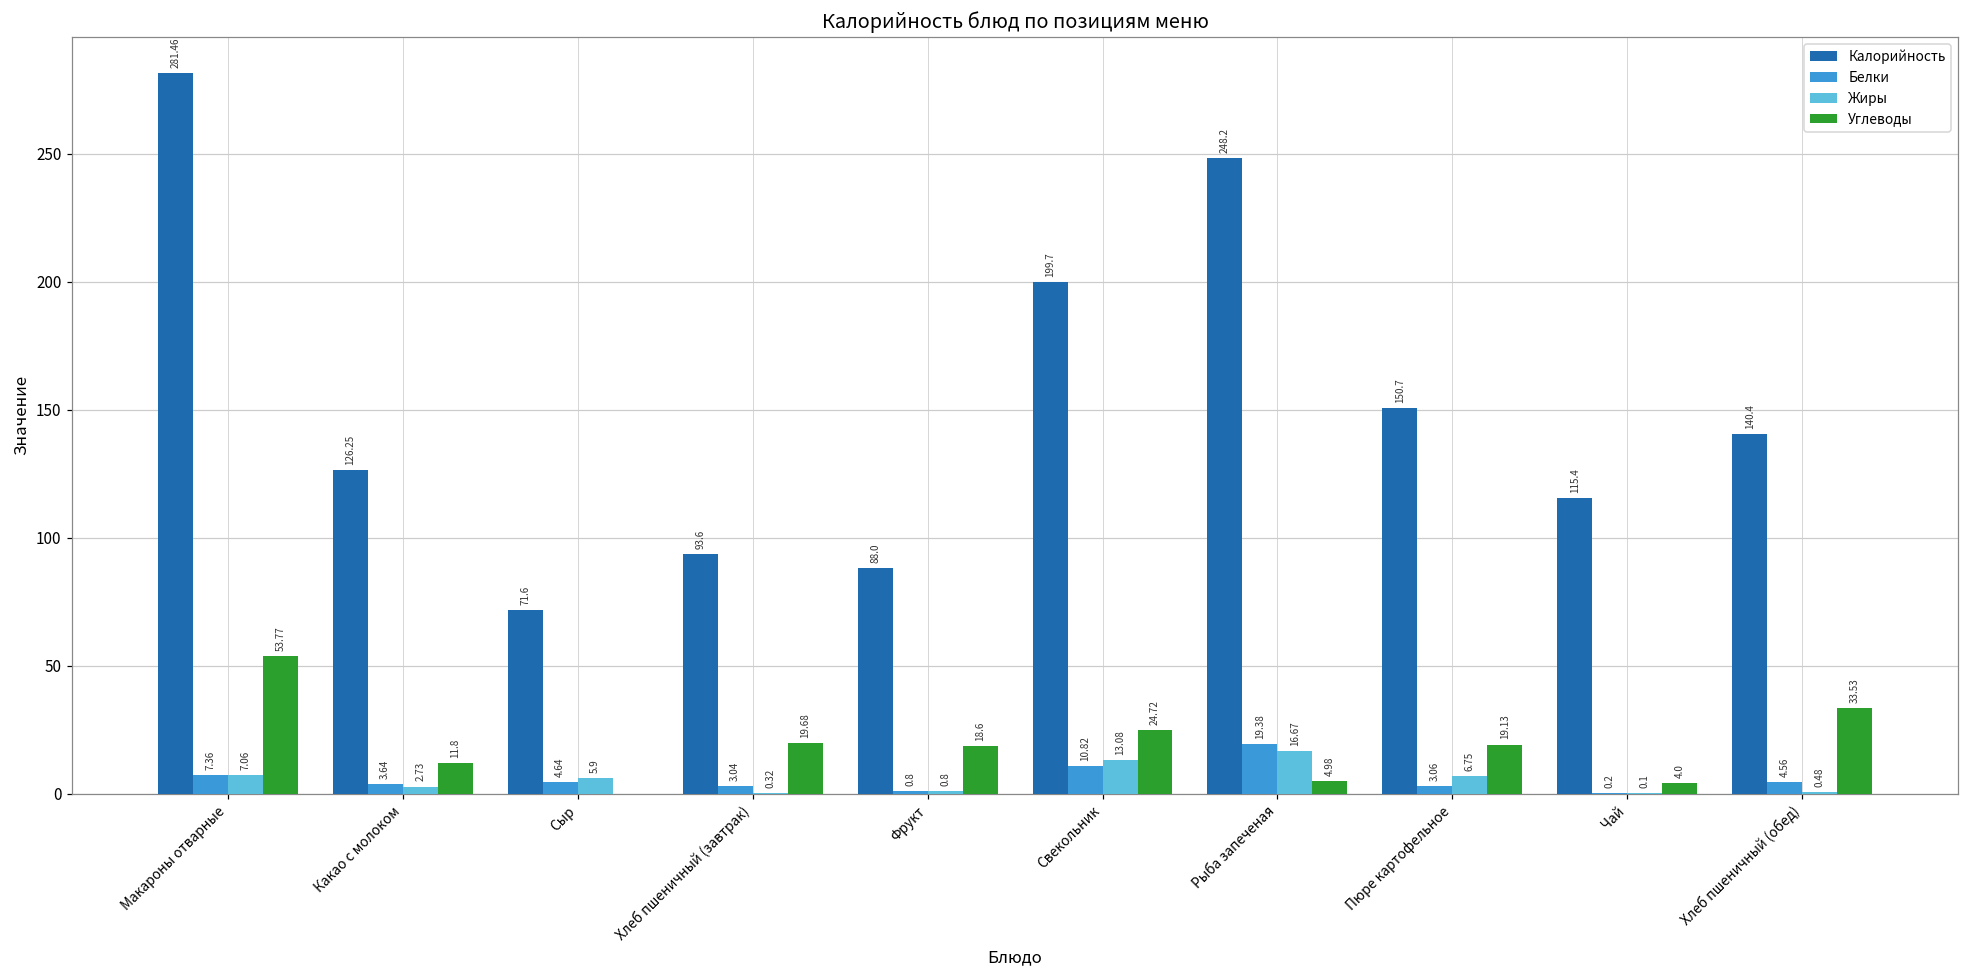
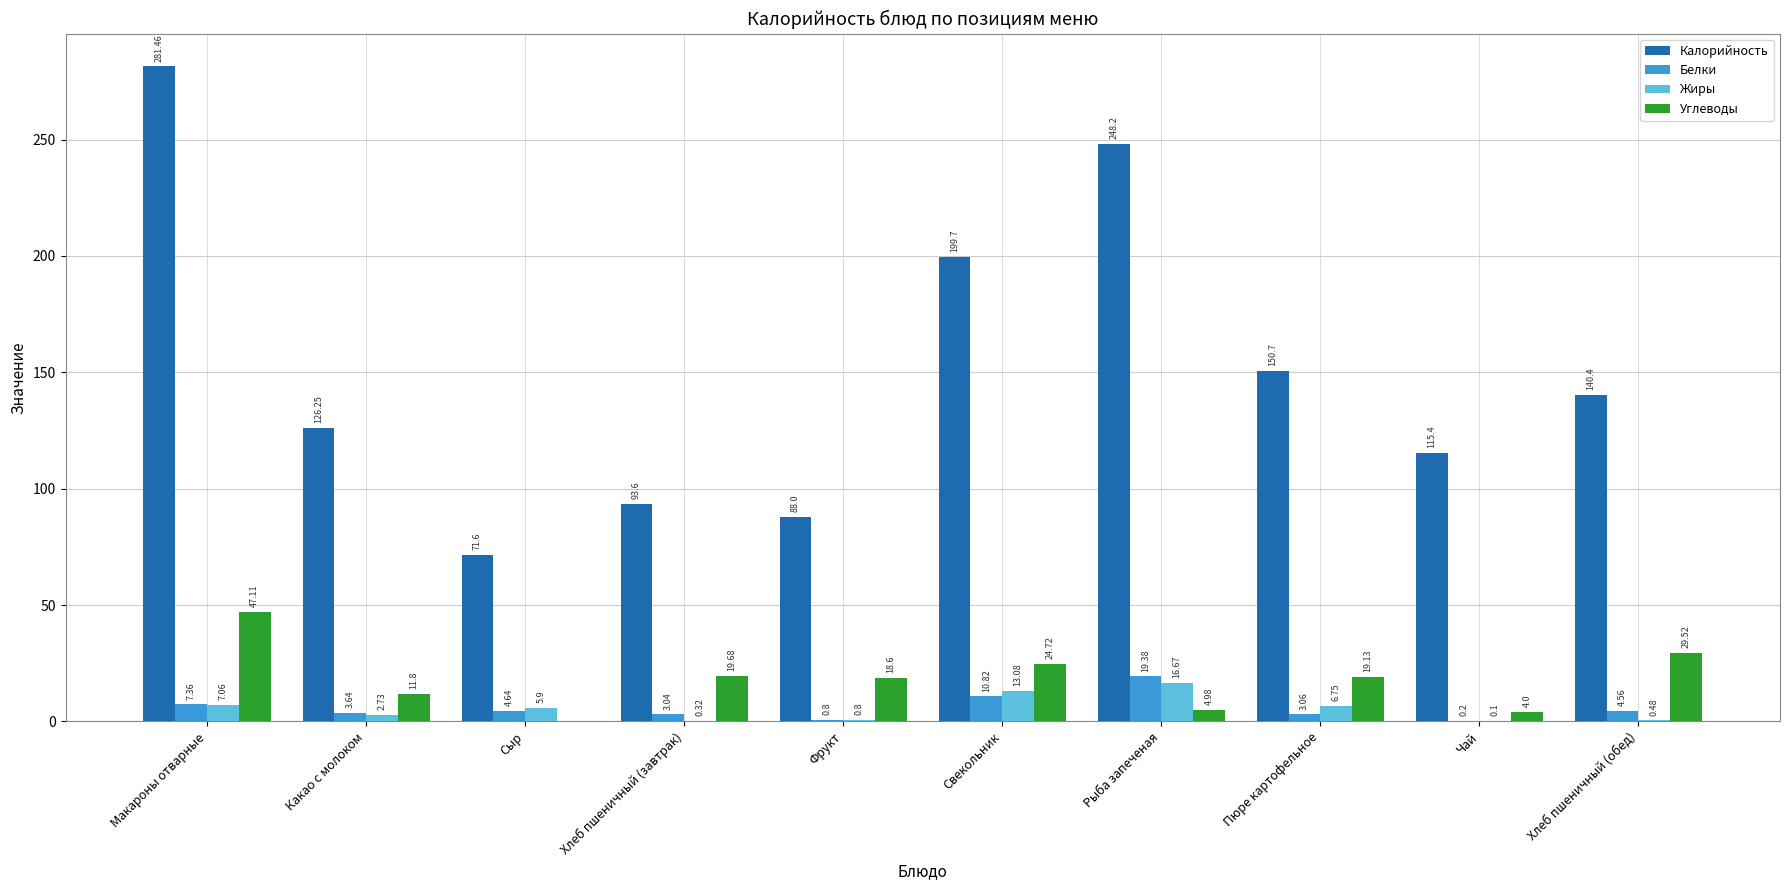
Углеводы, Макароны отварные: 53.77 -> 47.11
Углеводы, Хлеб пшеничный (обед): 33.53 -> 29.52
